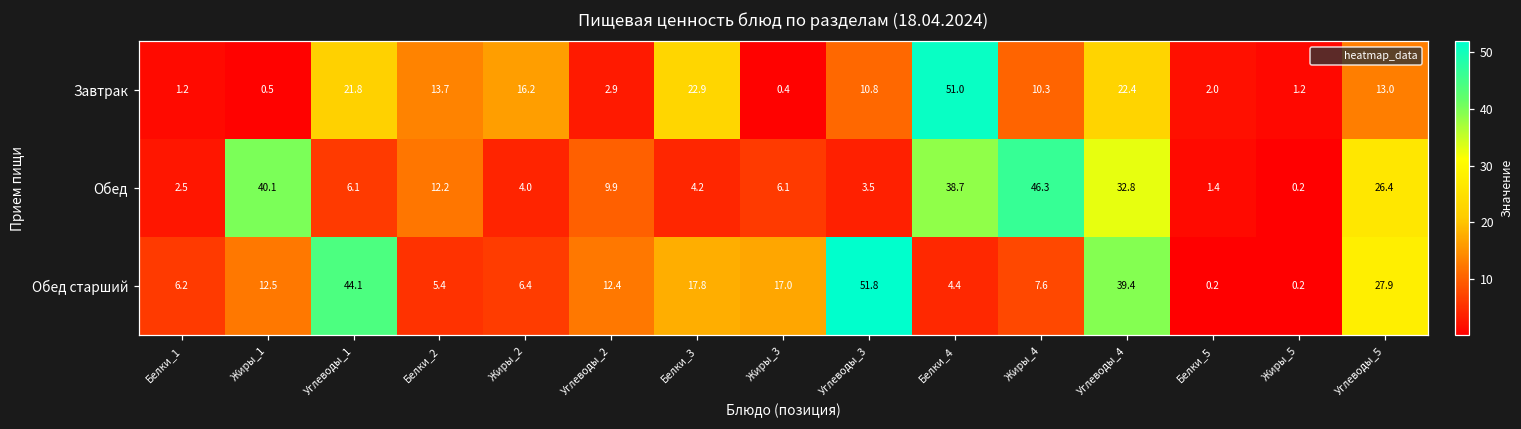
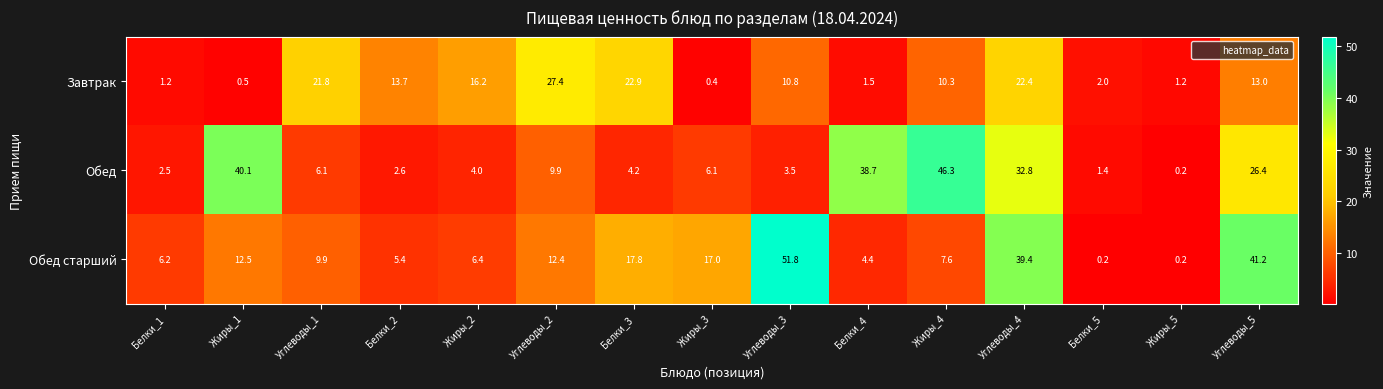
Завтрак, Углеводы_2: 2.9 -> 27.4
Завтрак, Белки_4: 51.0 -> 1.5
Обед, Белки_2: 12.2 -> 2.6
Обед старший, Углеводы_1: 44.1 -> 9.9
Обед старший, Углеводы_5: 27.9 -> 41.2
